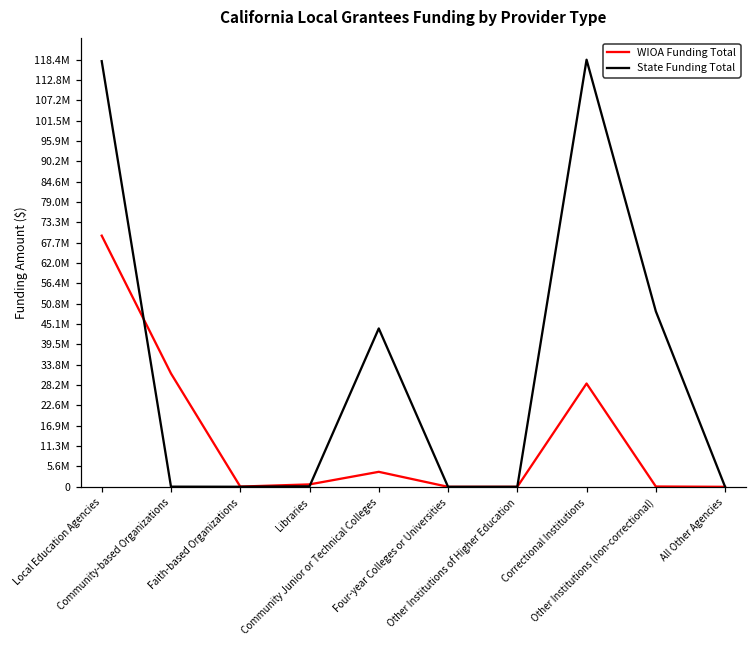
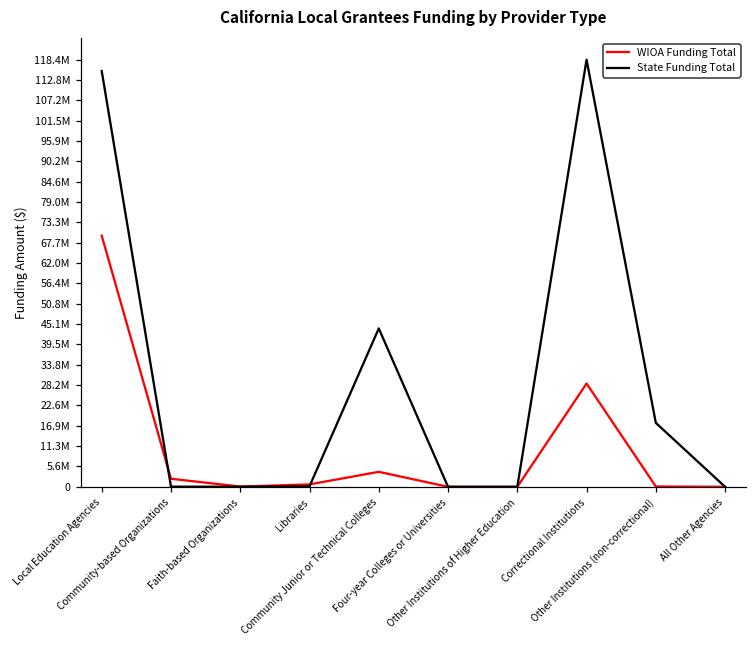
State Funding Total, Local Education Agencies: 118000000 -> 115000000
WIOA Funding Total, Community-based Organizations: 31000000 -> 2000000
State Funding Total, Other Institutions (non-correctional): 49000000 -> 18000000
